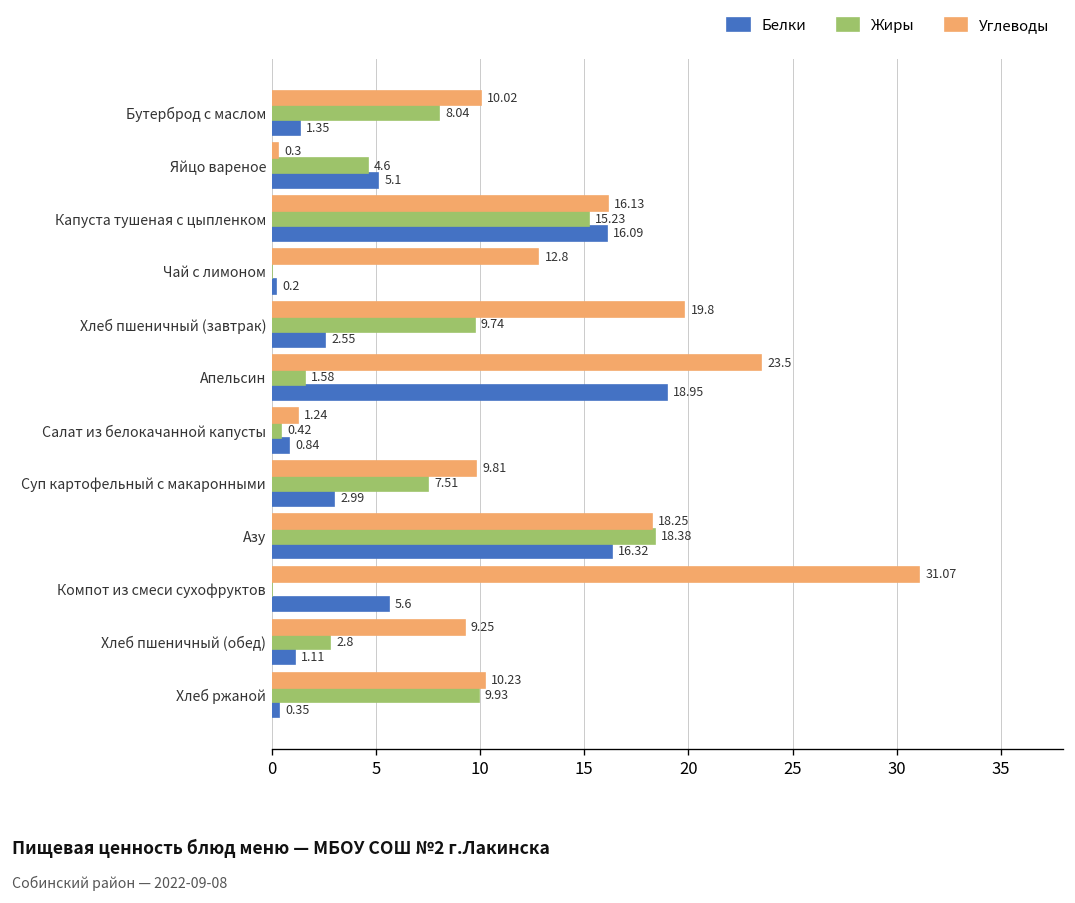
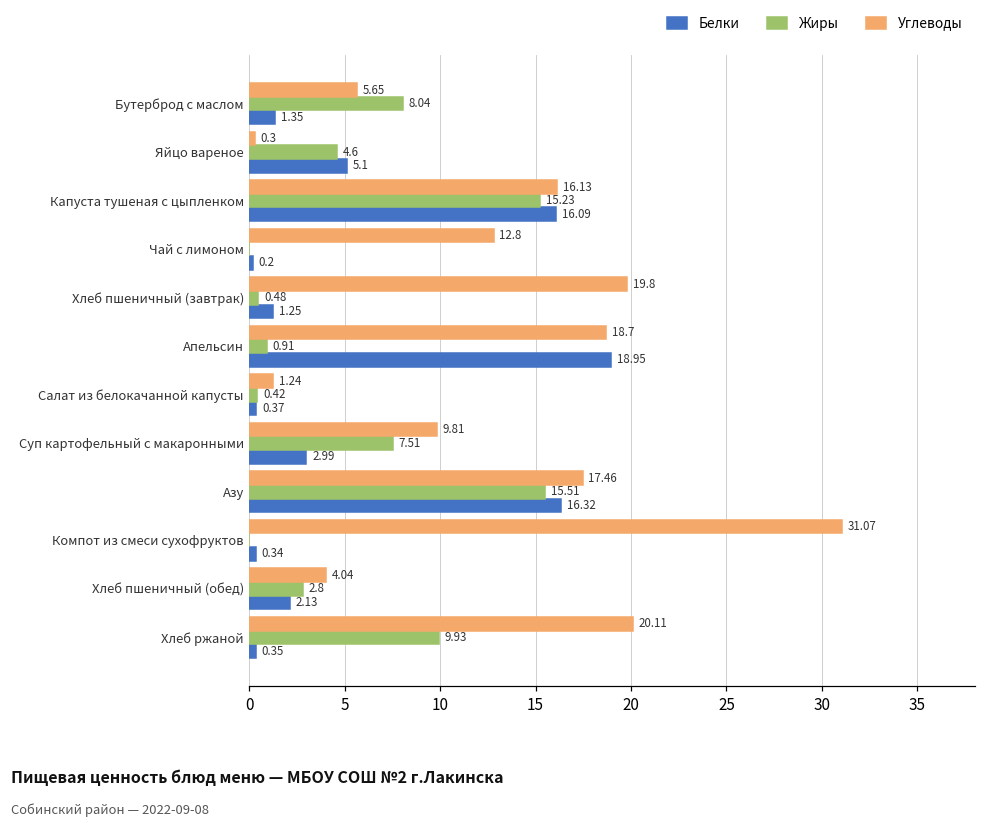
Углеводы, Бутерброд с маслом: 10.02 -> 5.65
Жиры, Хлеб пшеничный (завтрак): 9.74 -> 0.48
Белки, Хлеб пшеничный (завтрак): 2.55 -> 1.25
Углеводы, Апельсин: 23.5 -> 18.7
Жиры, Апельсин: 1.58 -> 0.91
Белки, Салат из белокачанной капусты: 0.84 -> 0.37
Углеводы, Азу: 18.25 -> 17.46
Жиры, Азу: 18.38 -> 15.51
Белки, Компот из смеси сухофруктов: 5.6 -> 0.34
Углеводы, Хлеб пшеничный (обед): 9.25 -> 4.04
Белки, Хлеб пшеничный (обед): 1.11 -> 2.13
Углеводы, Хлеб ржаной: 10.23 -> 20.11
